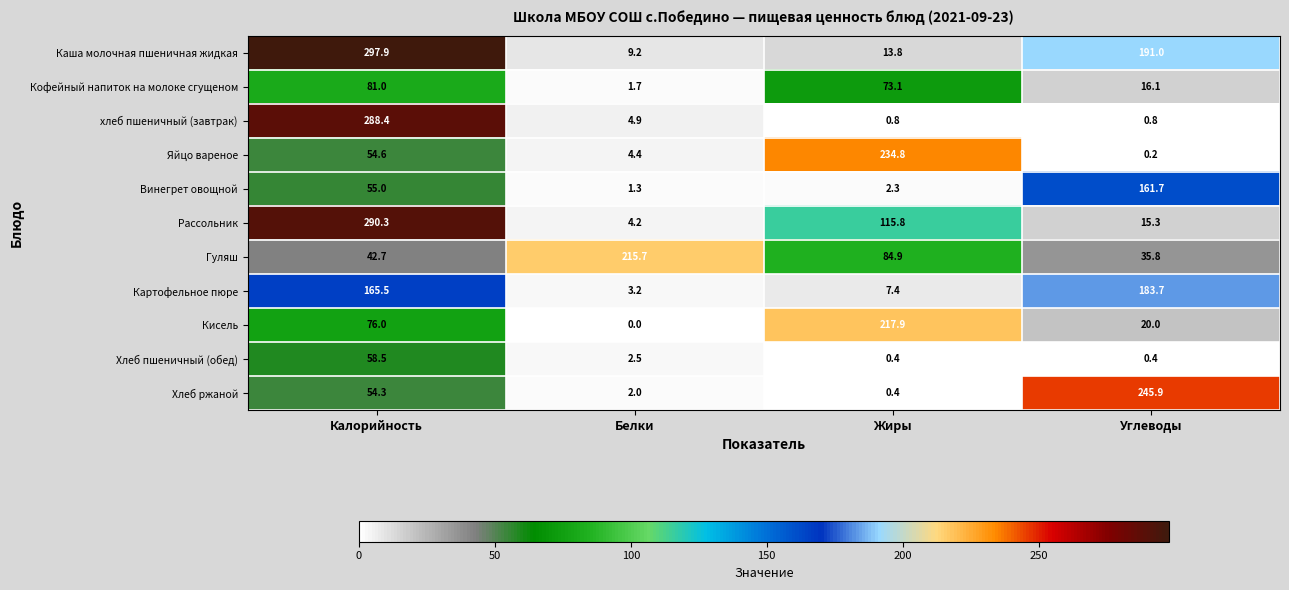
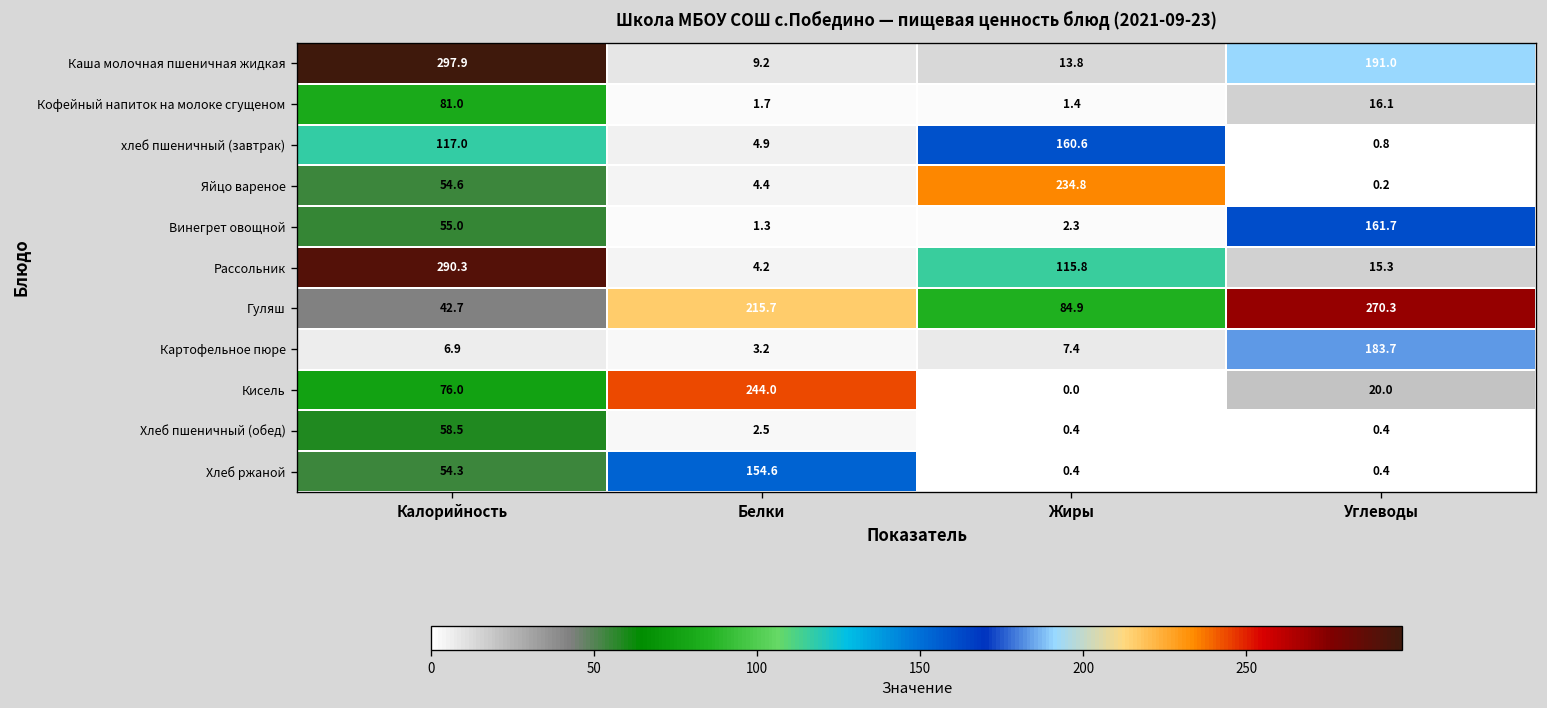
Кофейный напиток на молоке сгущеном, Жиры: 73.1 -> 1.4
хлеб пшеничный (завтрак), Калорийность: 288.4 -> 117.0
хлеб пшеничный (завтрак), Жиры: 0.8 -> 160.6
Гуляш, Углеводы: 35.8 -> 270.3
Картофельное пюре, Калорийность: 165.5 -> 6.9
Кисель, Белки: 0.0 -> 244.0
Кисель, Жиры: 217.9 -> 0.0
Хлеб ржаной, Белки: 2.0 -> 154.6
Хлеб ржаной, Углеводы: 245.9 -> 0.4
